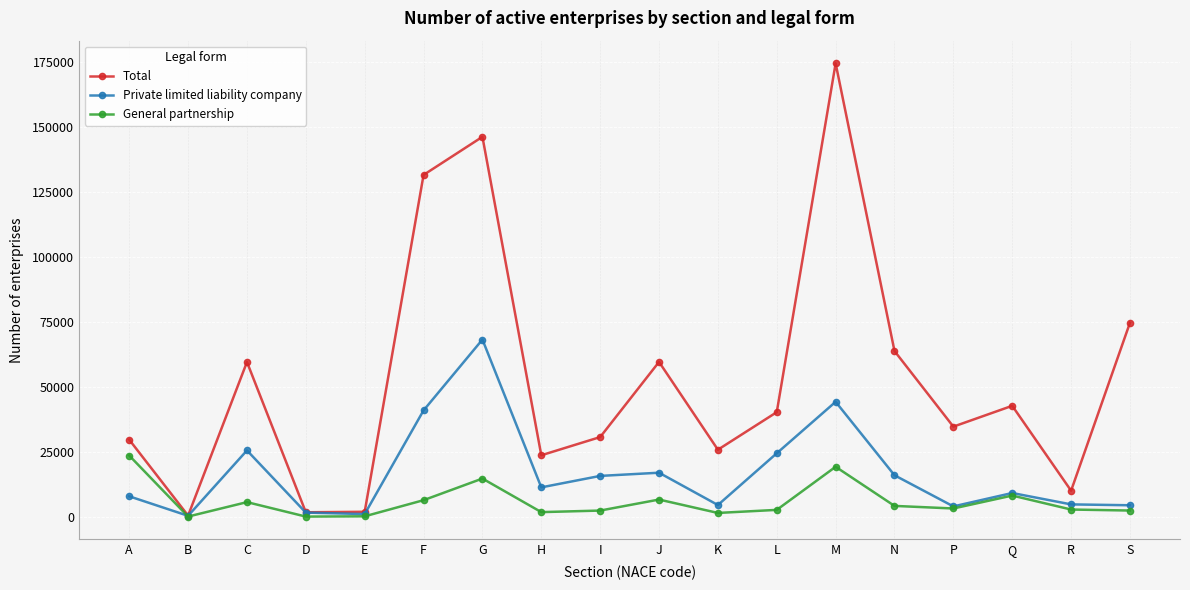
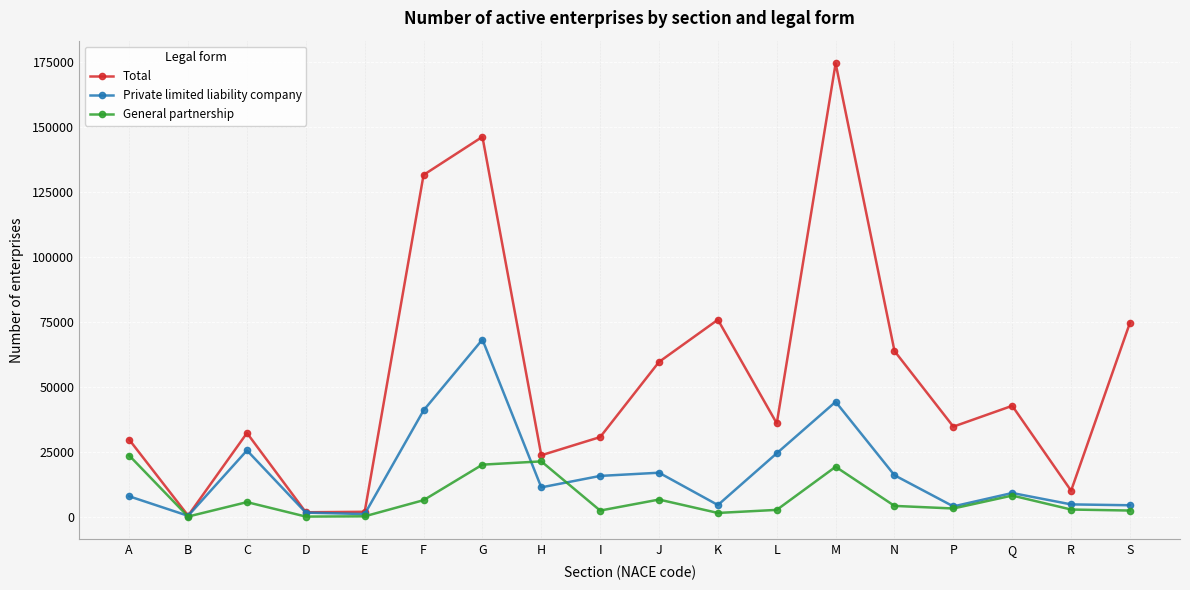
Total, C: 60000 -> 32000
General partnership, G: 15000 -> 20000
General partnership, H: 2000 -> 21000
Total, K: 26000 -> 76000
Total, L: 40000 -> 36000
